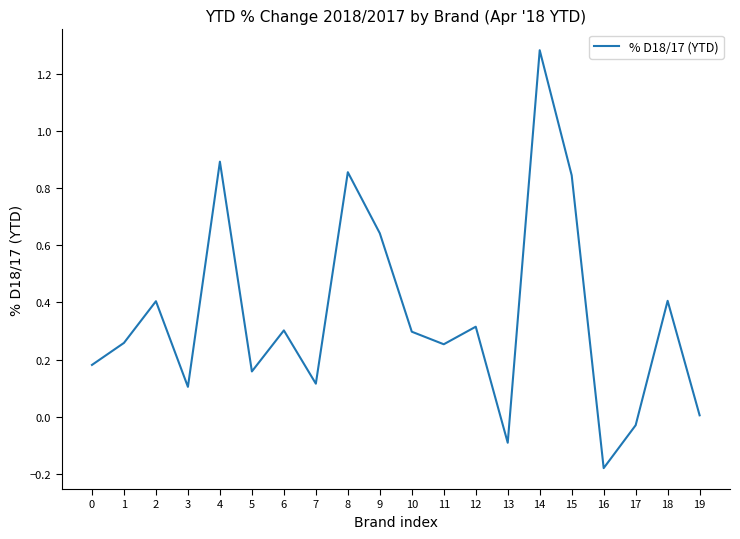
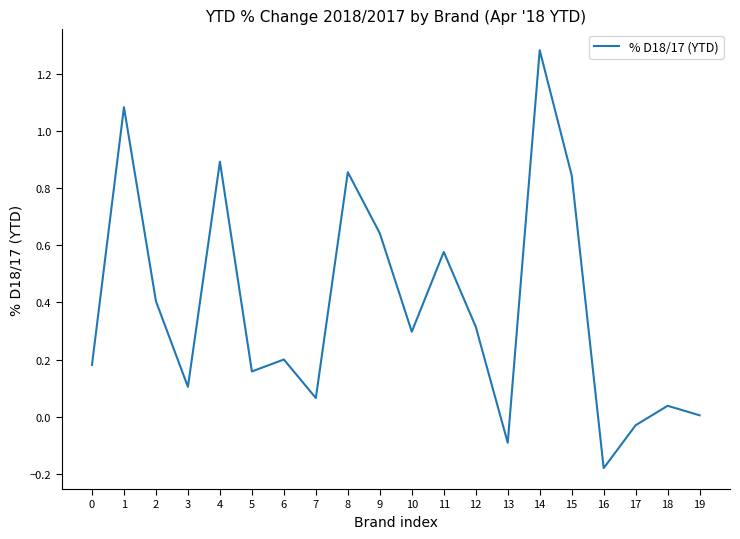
1: 0.26 -> 1.08
6: 0.30 -> 0.20
7: 0.12 -> 0.07
11: 0.25 -> 0.58
18: 0.41 -> 0.04
